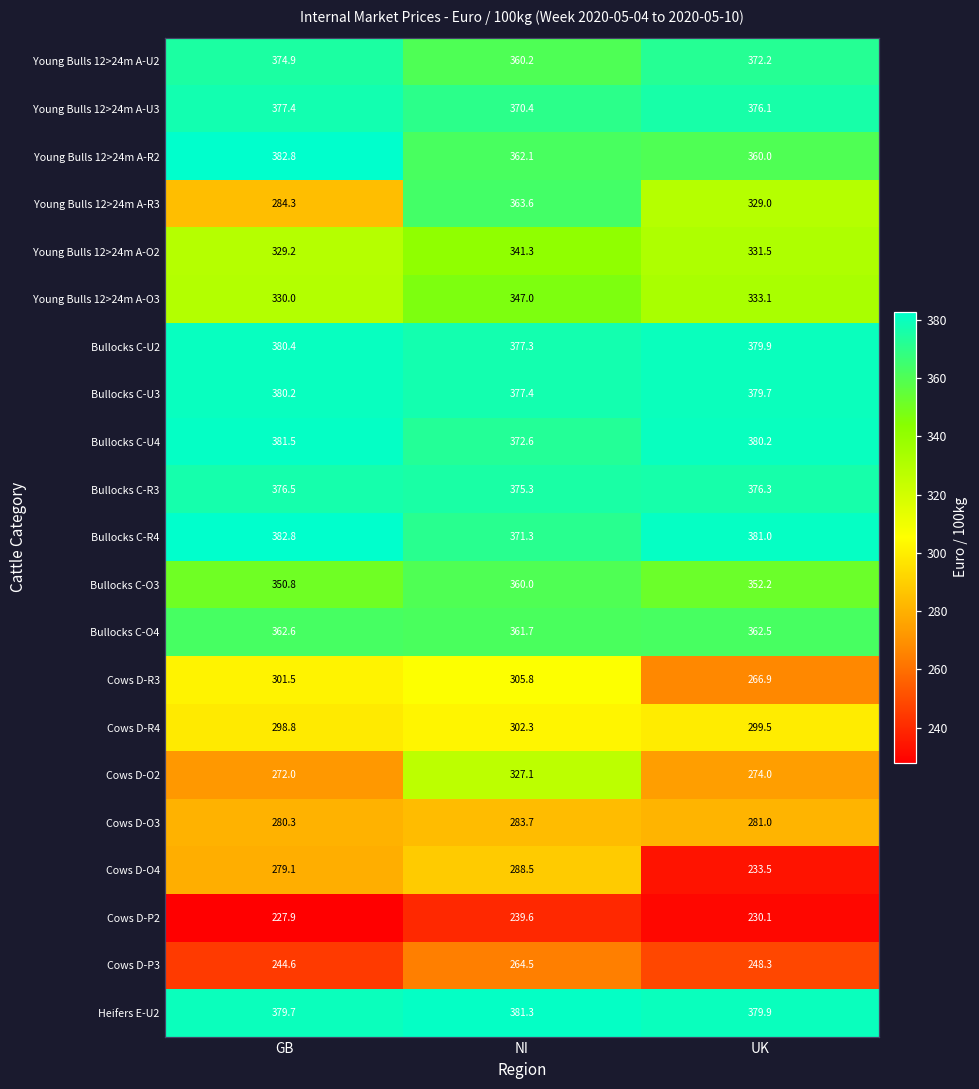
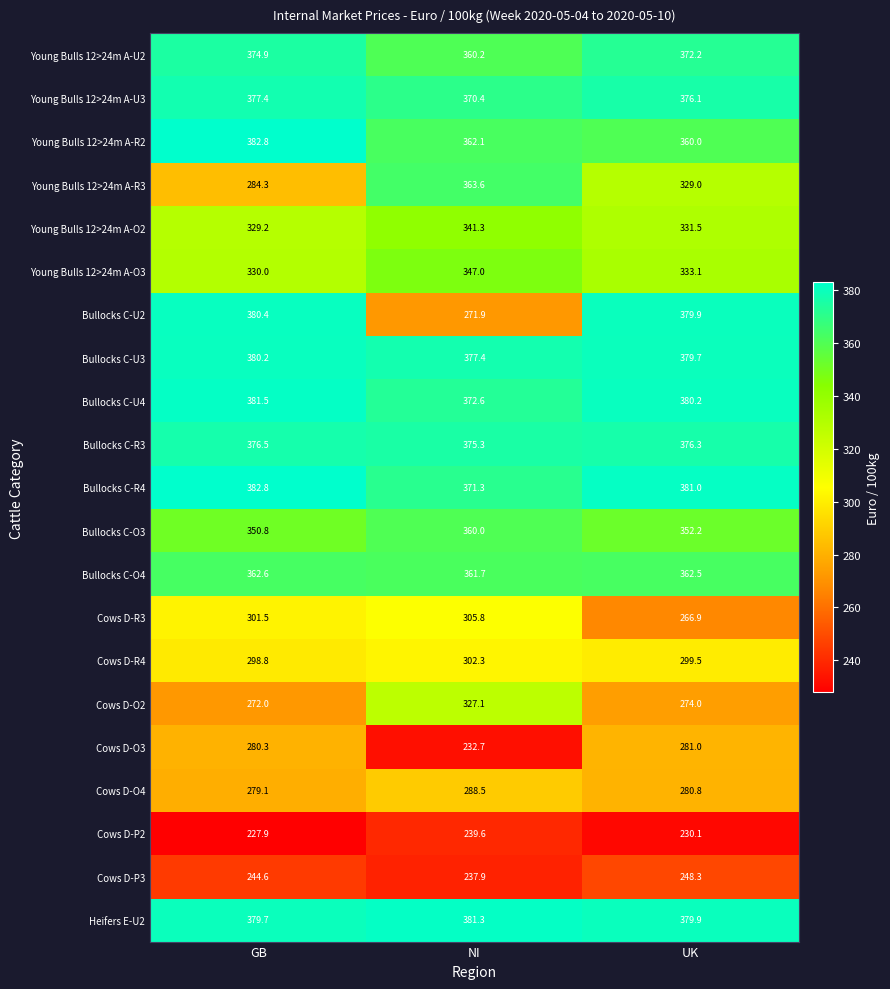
Bullocks C-U2, NI: 377.3 -> 271.9
Cows D-O3, NI: 283.7 -> 232.7
Cows D-O4, UK: 233.5 -> 280.8
Cows D-P3, NI: 264.5 -> 237.9
